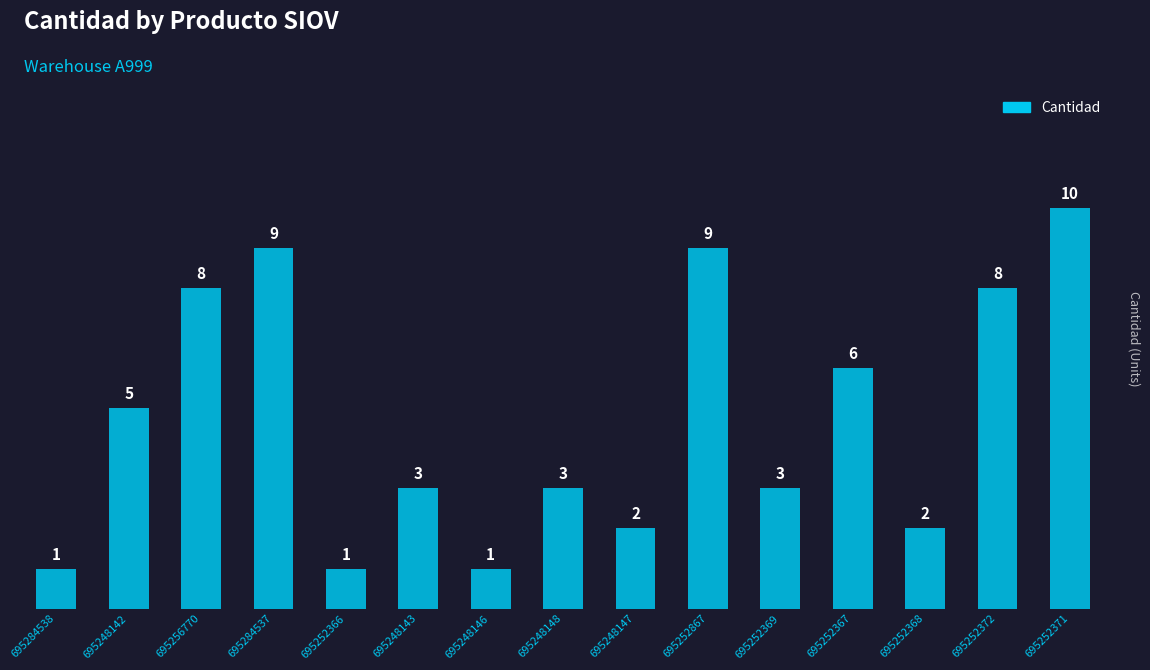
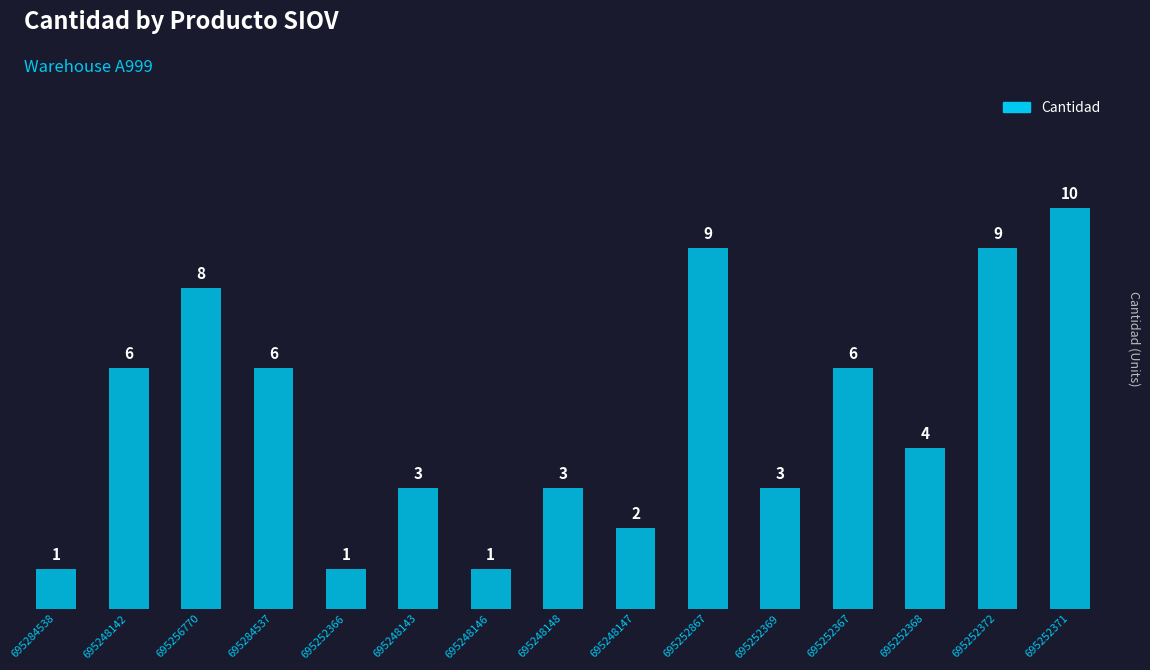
695248142: 5 -> 6
695284537: 9 -> 6
695252368: 2 -> 4
695252372: 8 -> 9
